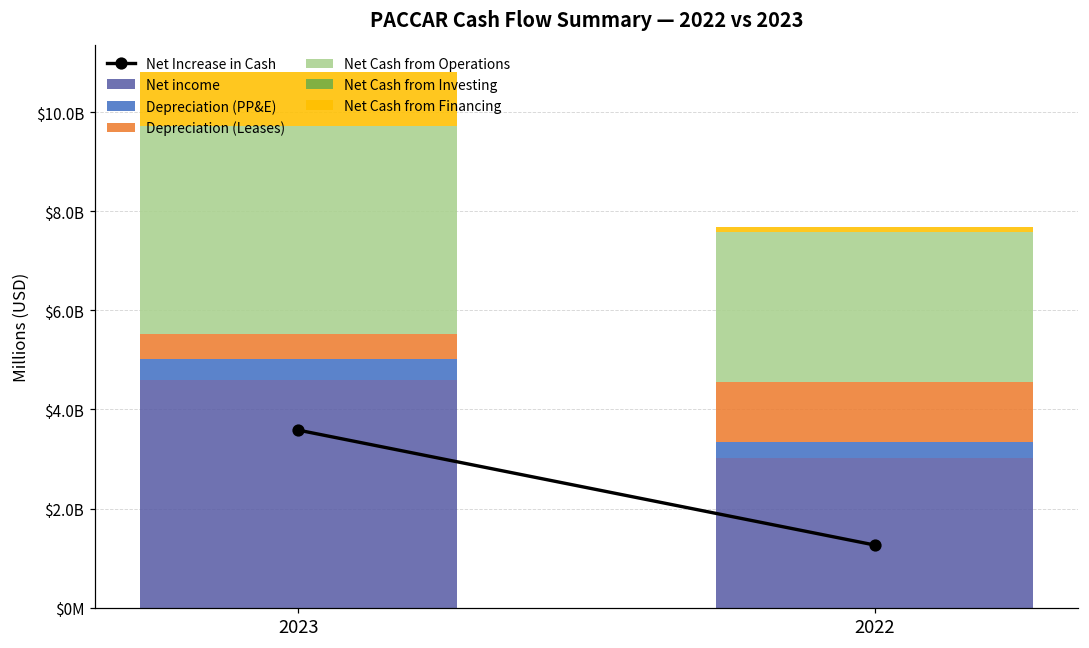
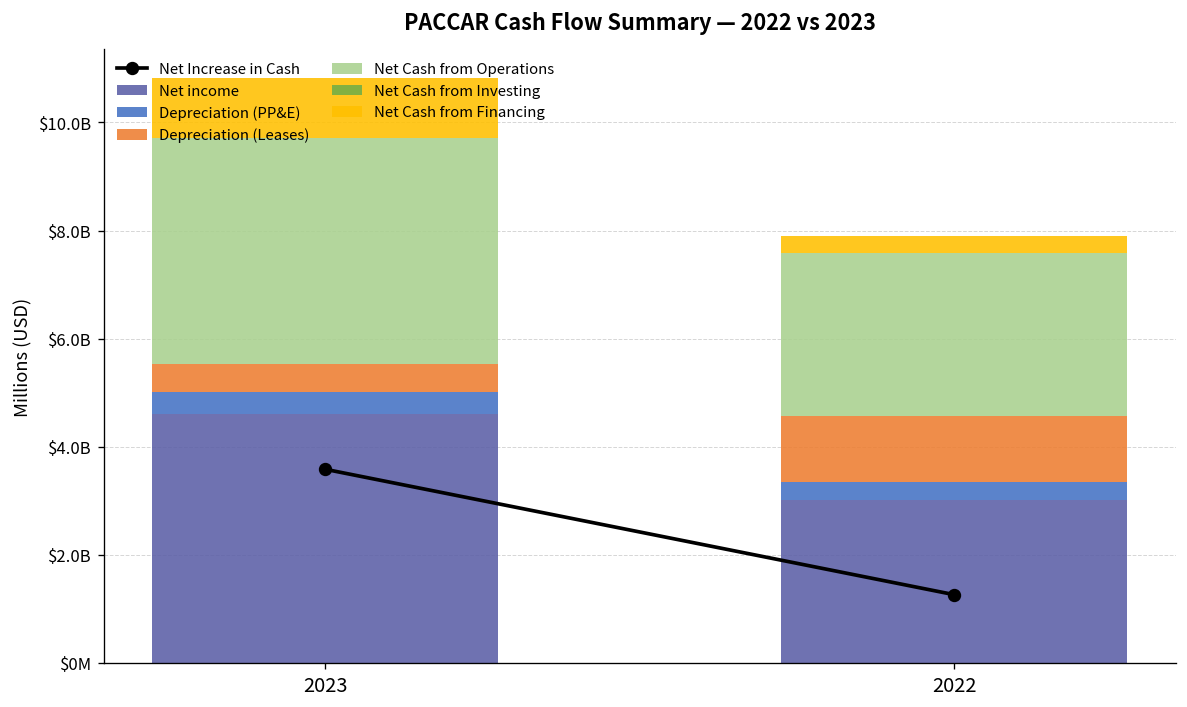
Net Cash from Financing, 2022: $100000000 -> $300000000
